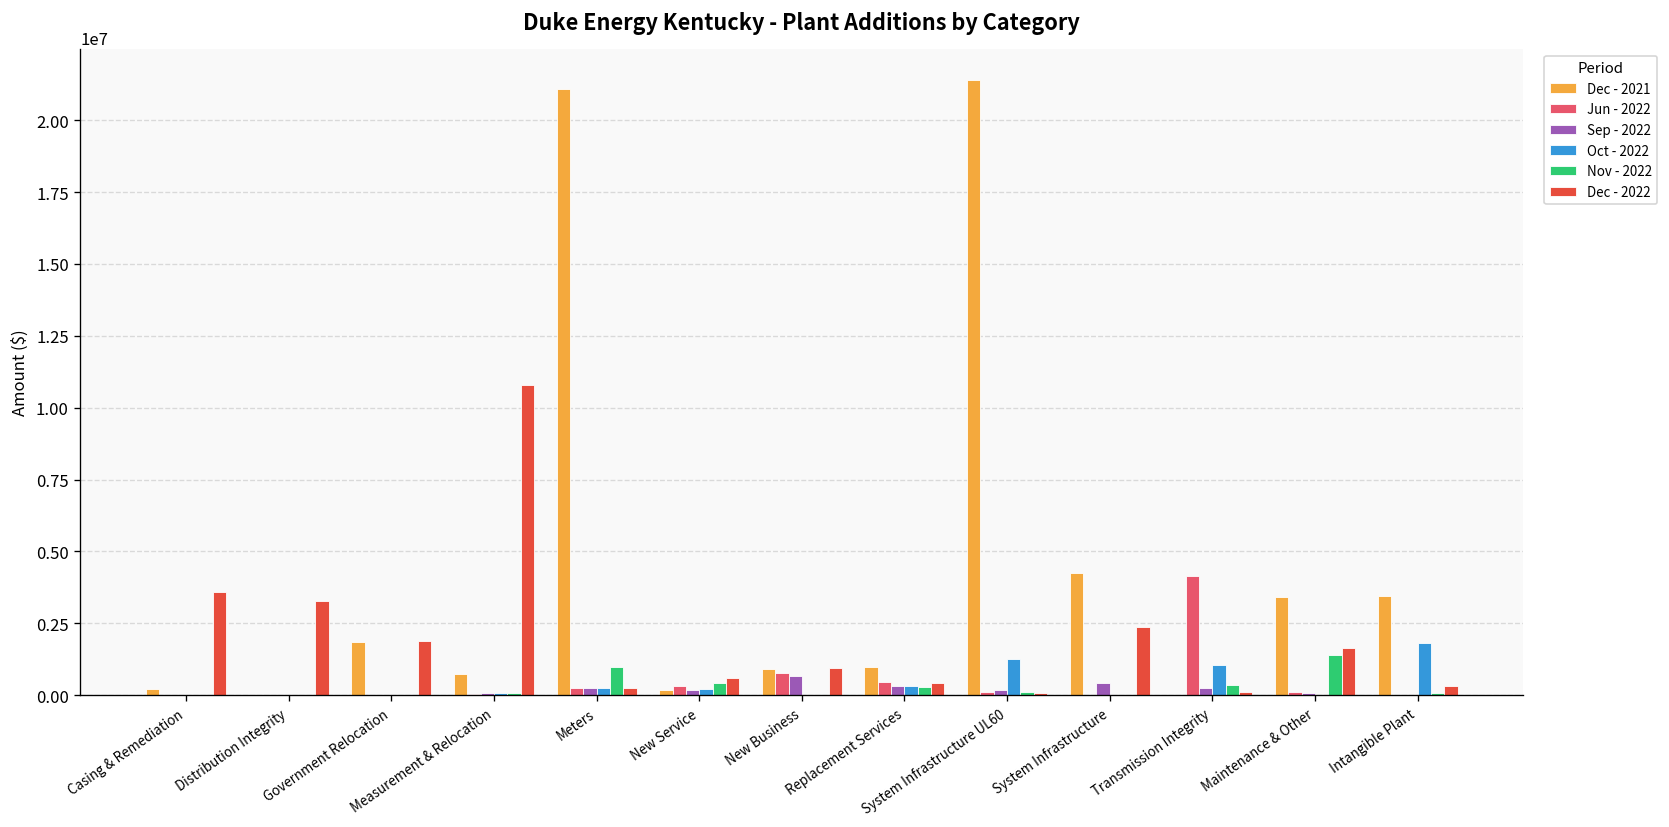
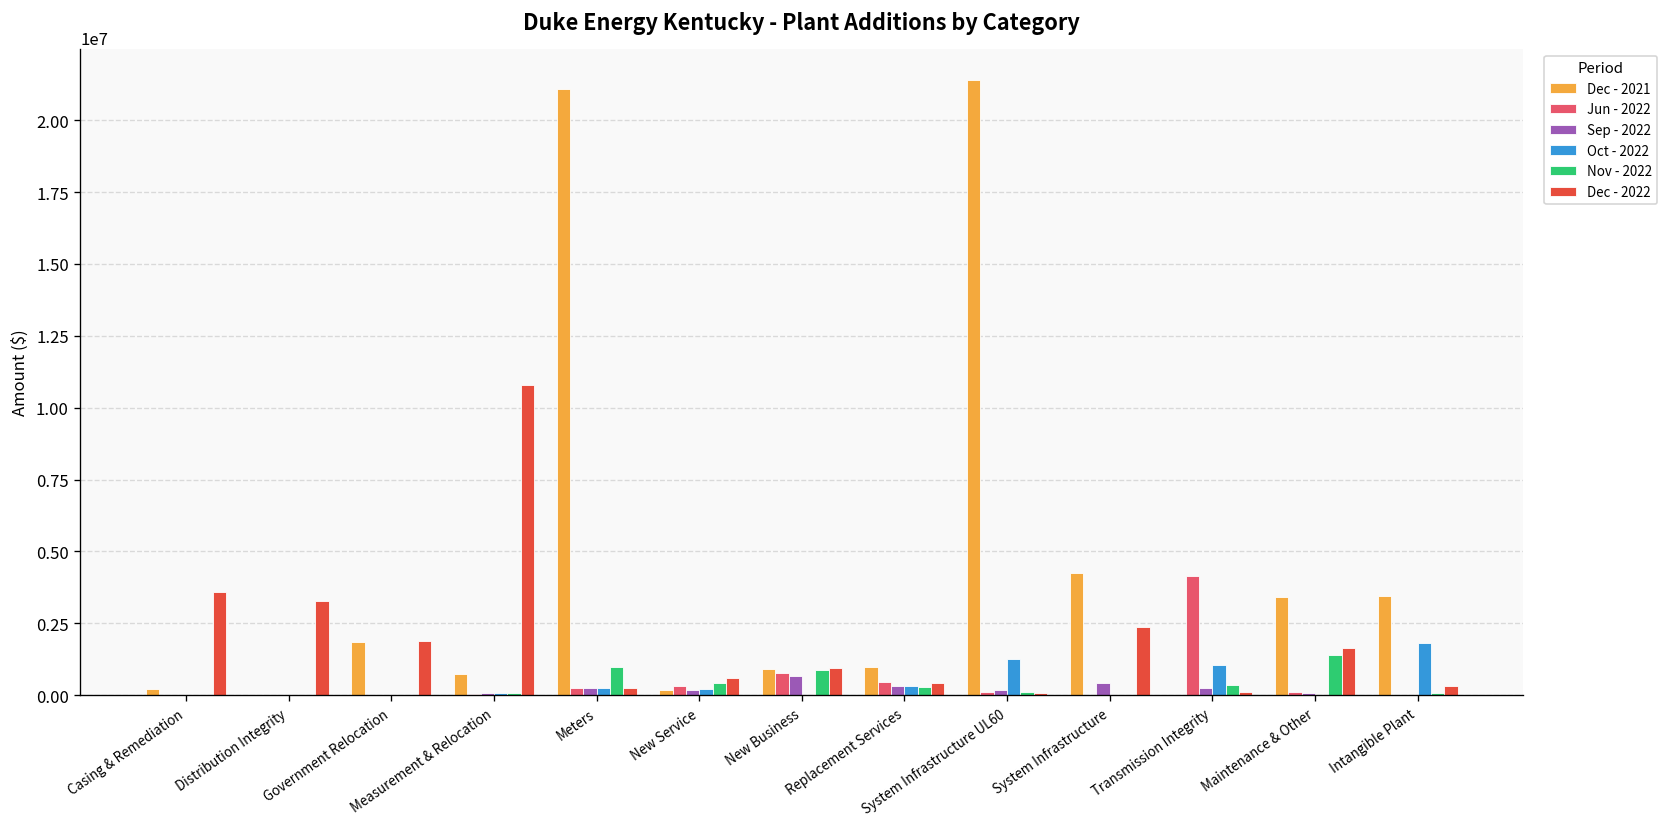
Nov - 2022, New Business: 0 -> 900000
